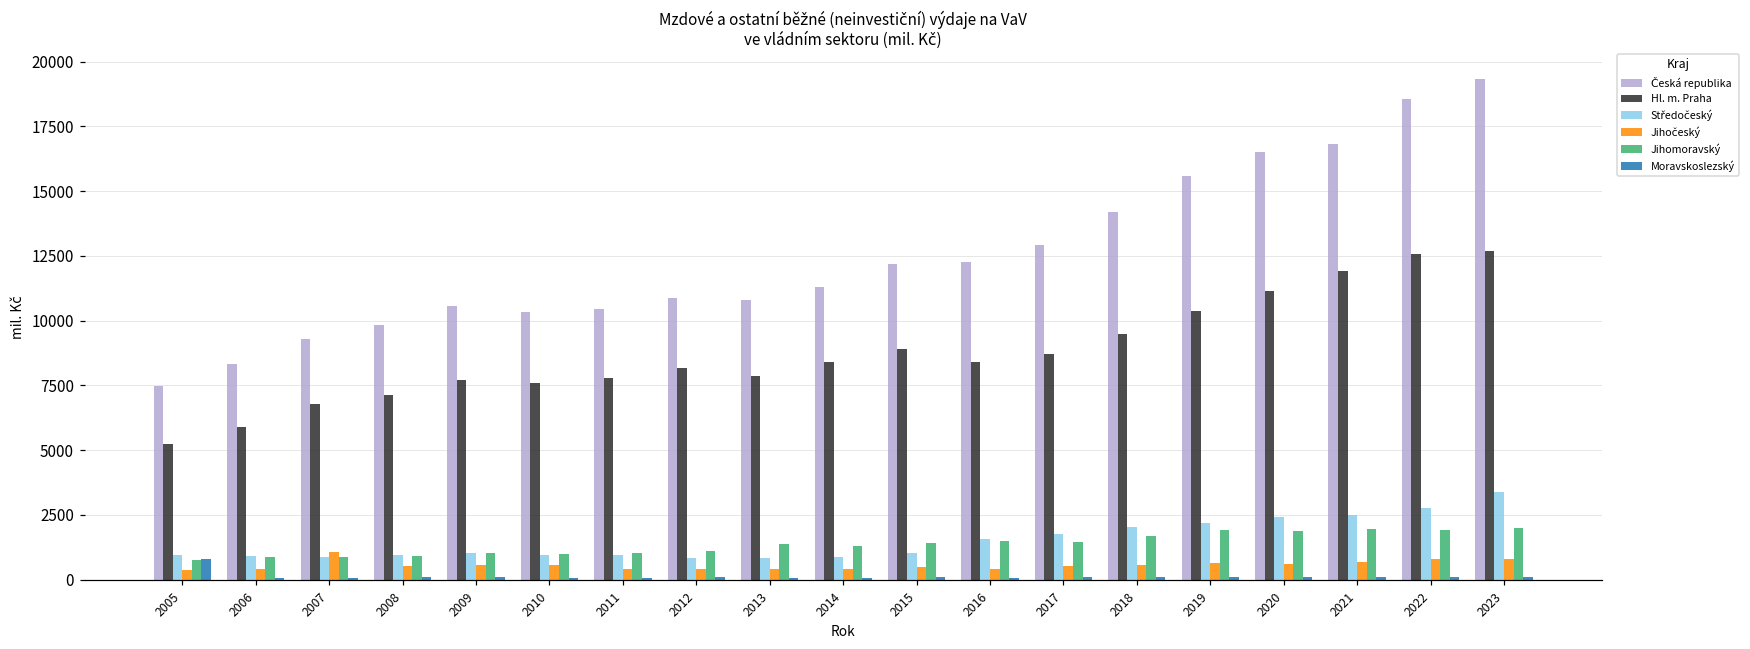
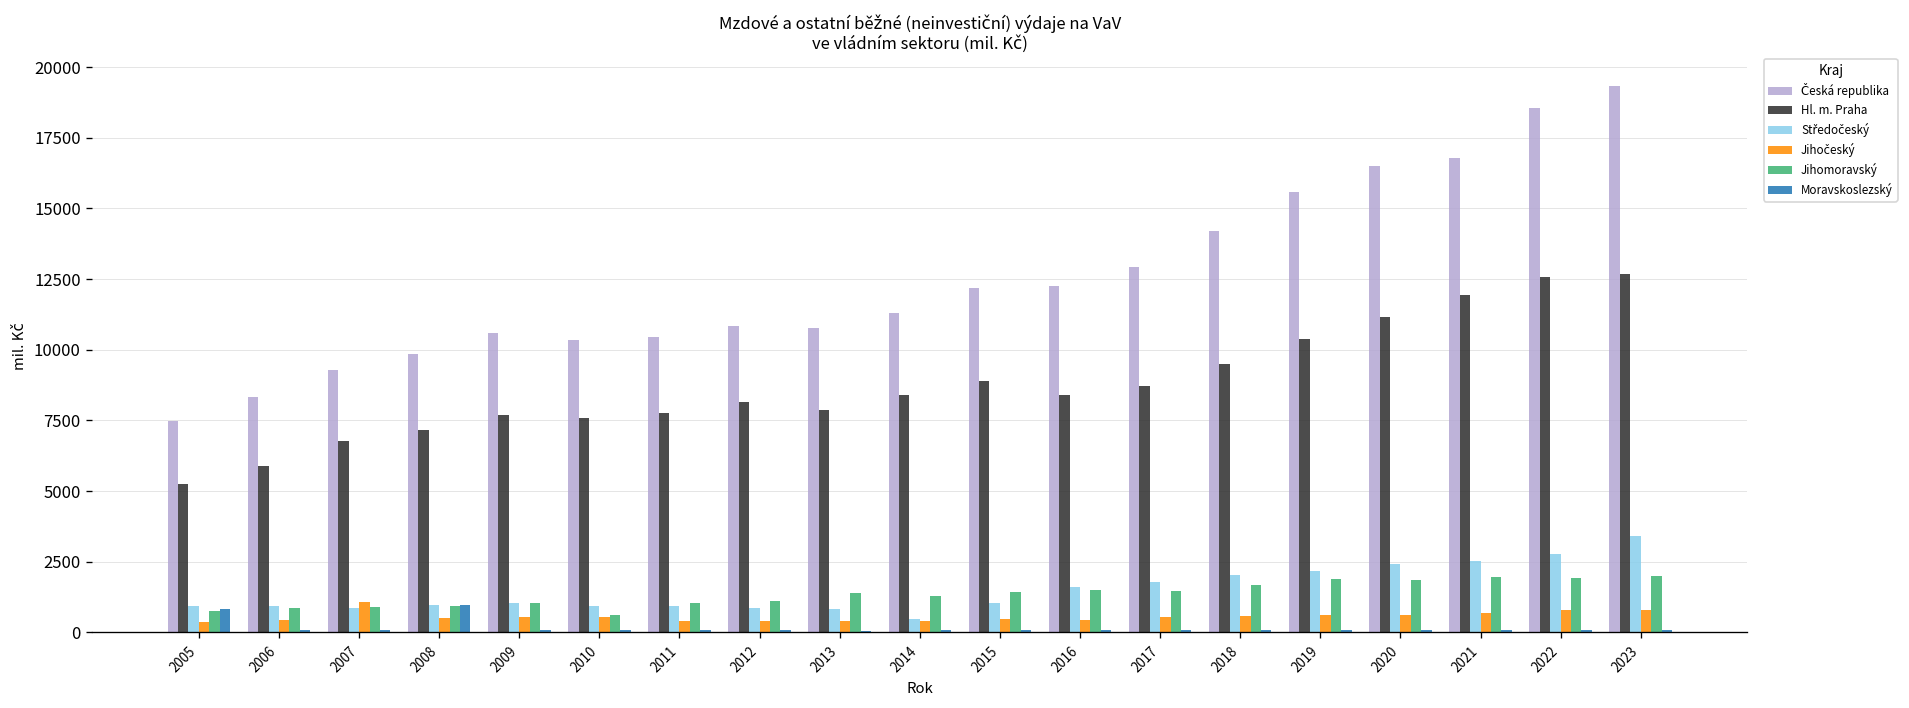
Moravskoslezský, 2008: 100 -> 1000
Jihomoravský, 2010: 1000 -> 600
Středočeský, 2014: 900 -> 500
